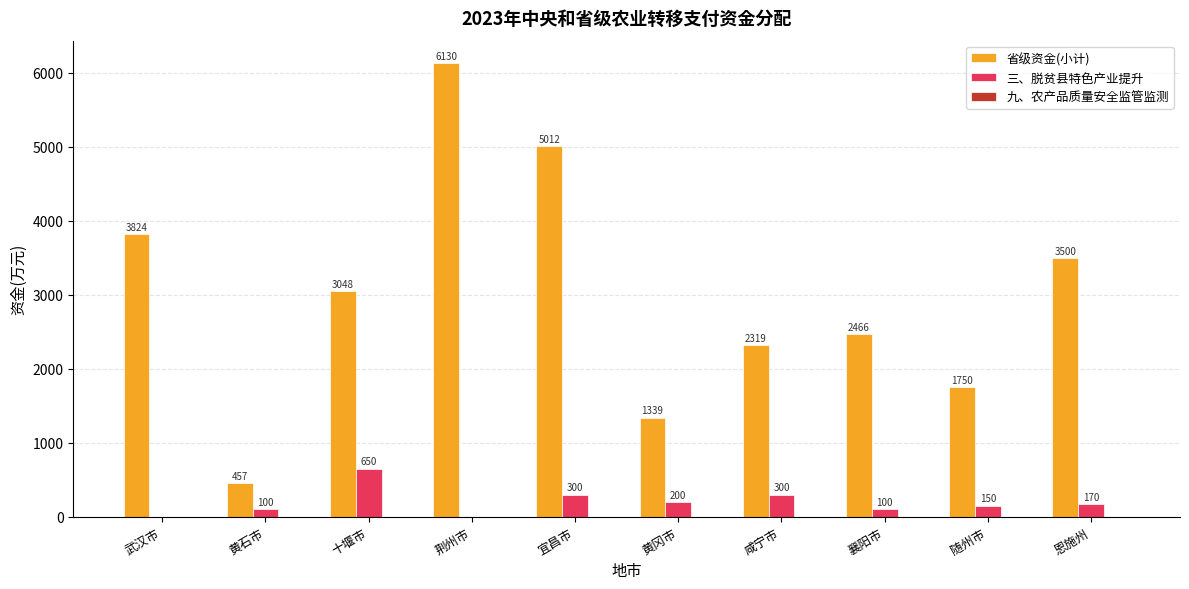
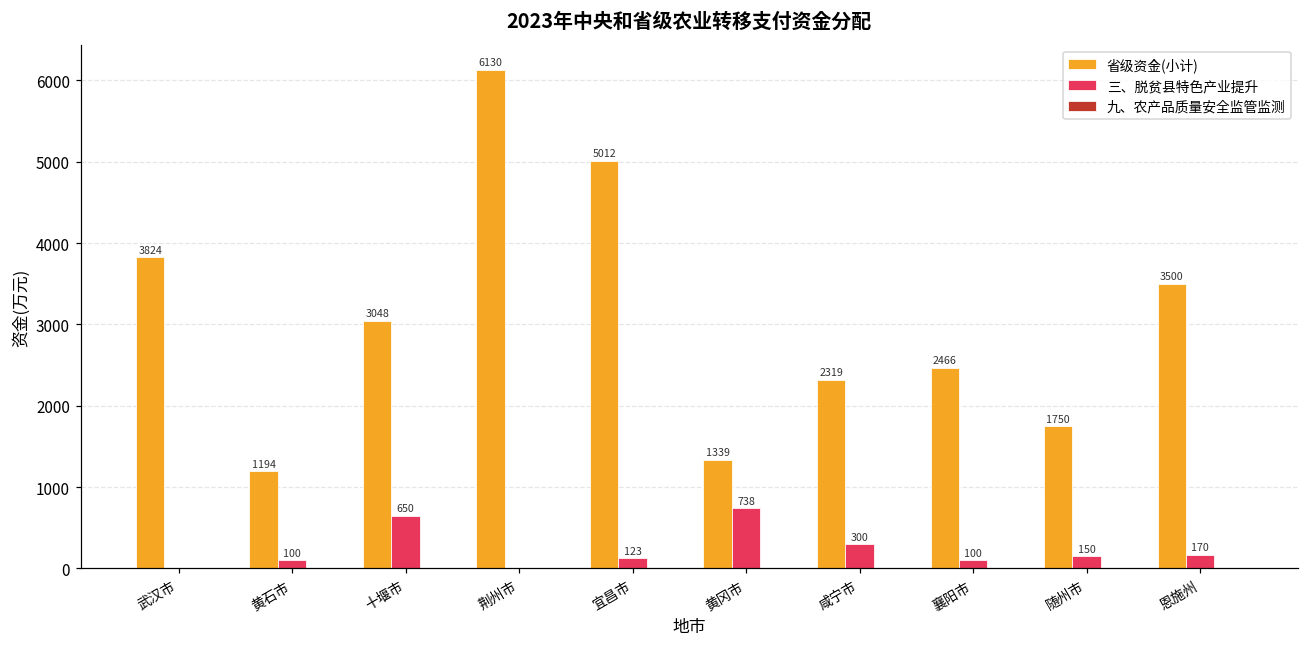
省级资金(小计), 黄石市: 457 -> 1194
三、脱贫县特色产业提升, 宜昌市: 300 -> 123
三、脱贫县特色产业提升, 黄冈市: 200 -> 738
